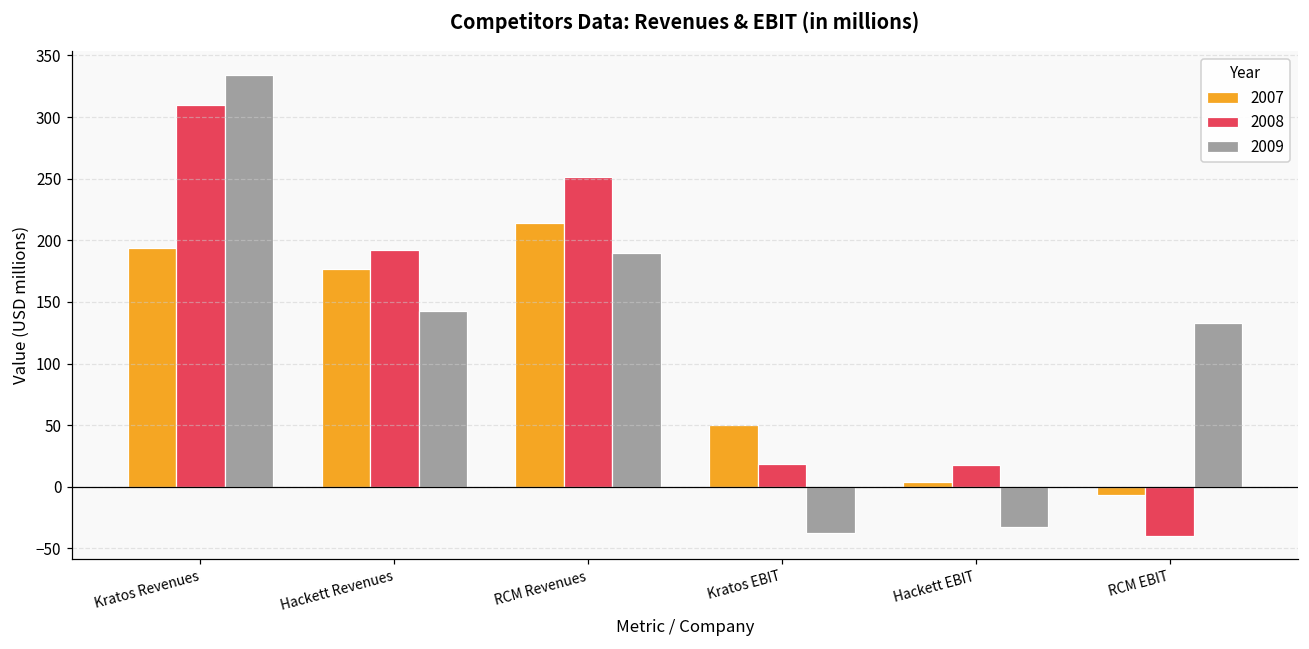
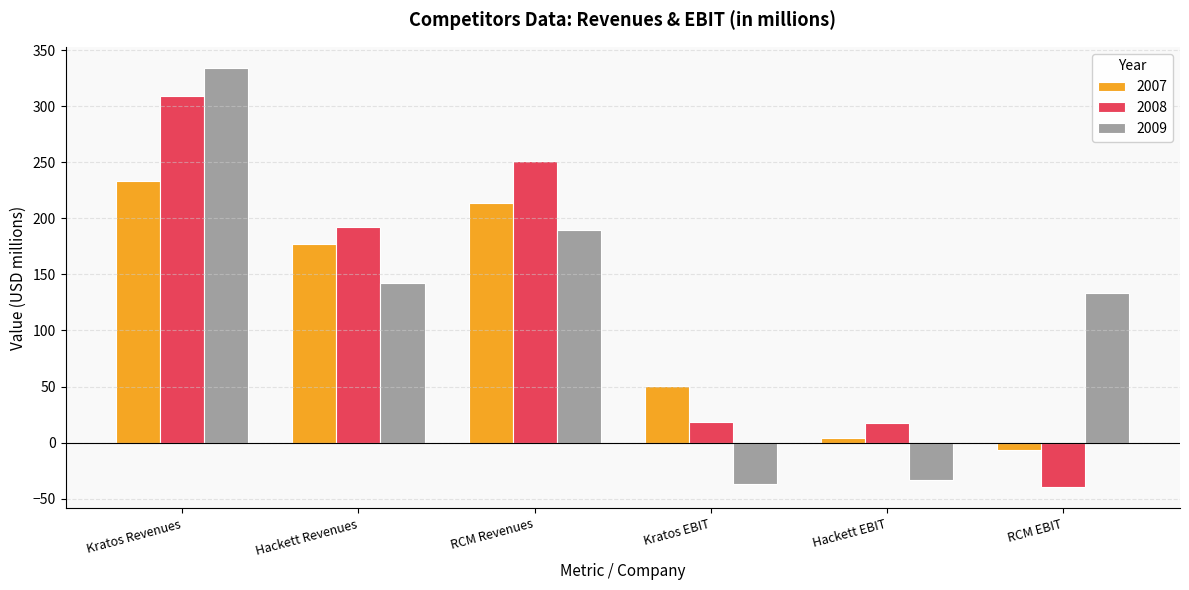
2007, Kratos Revenues: 194 -> 234
